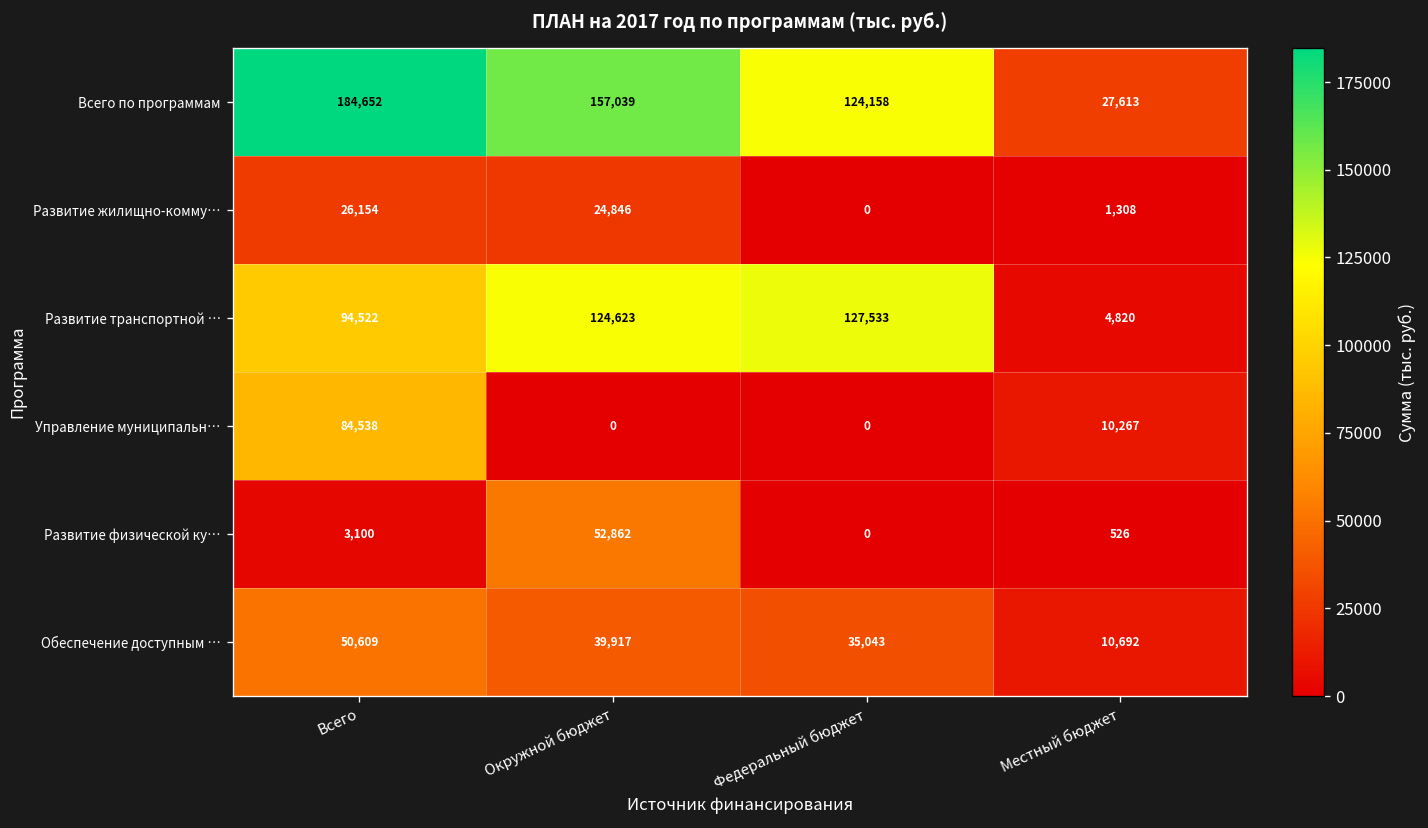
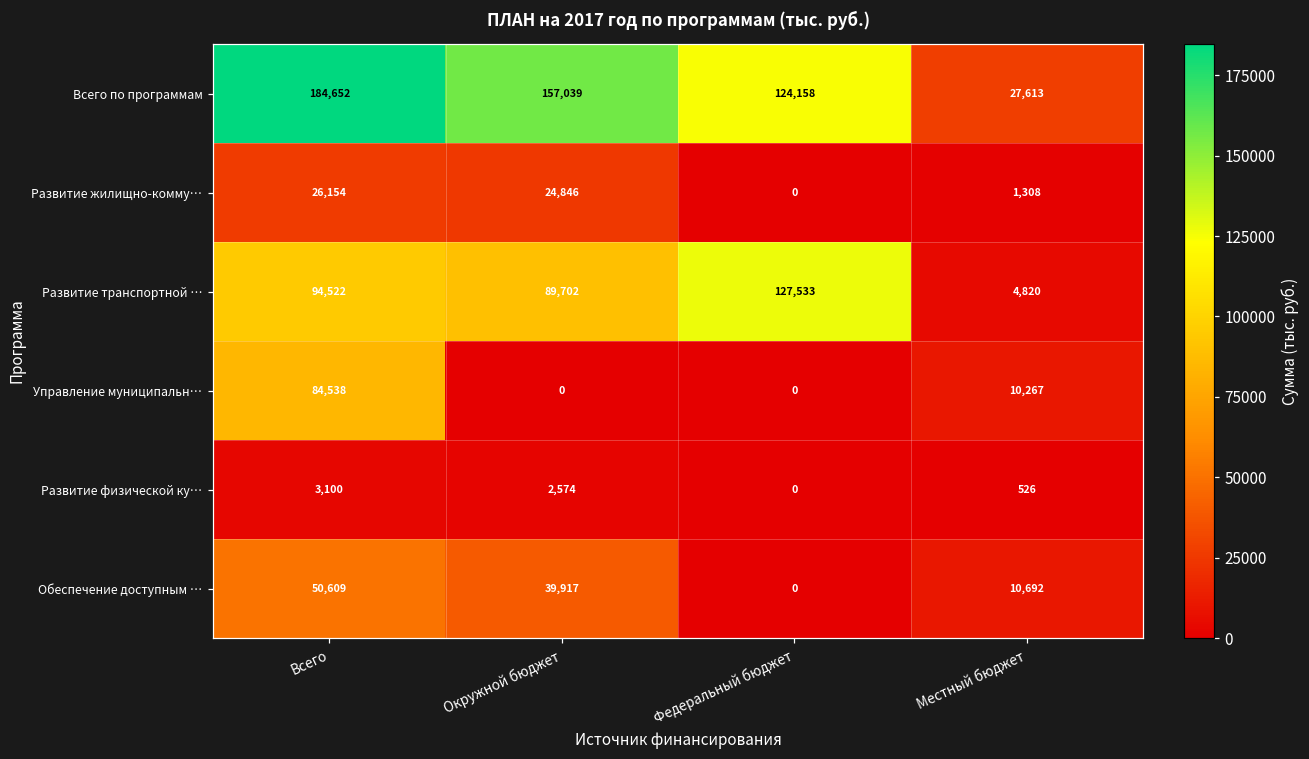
Развитие транспортной …, Окружной бюджет: 124,623 -> 89,702
Развитие физической ку…, Окружной бюджет: 52,862 -> 2,574
Обеспечение доступным …, Федеральный бюджет: 35,043 -> 0
